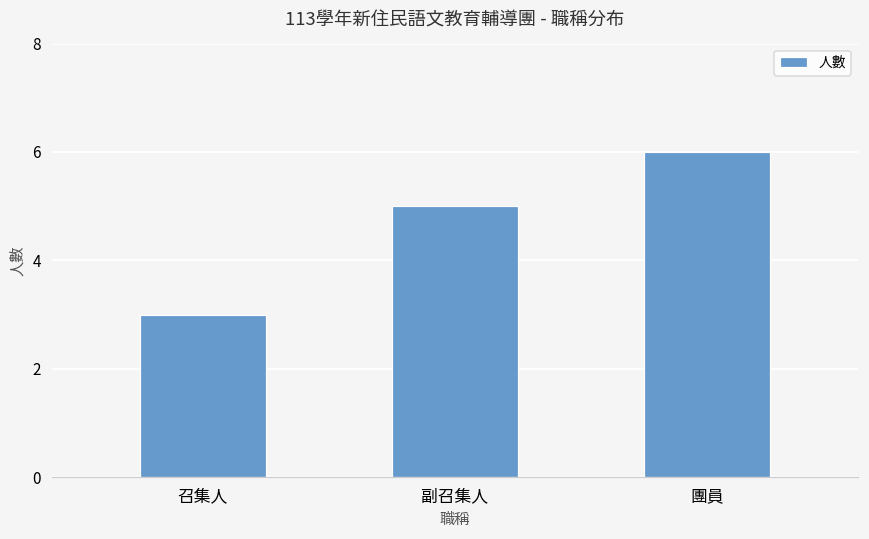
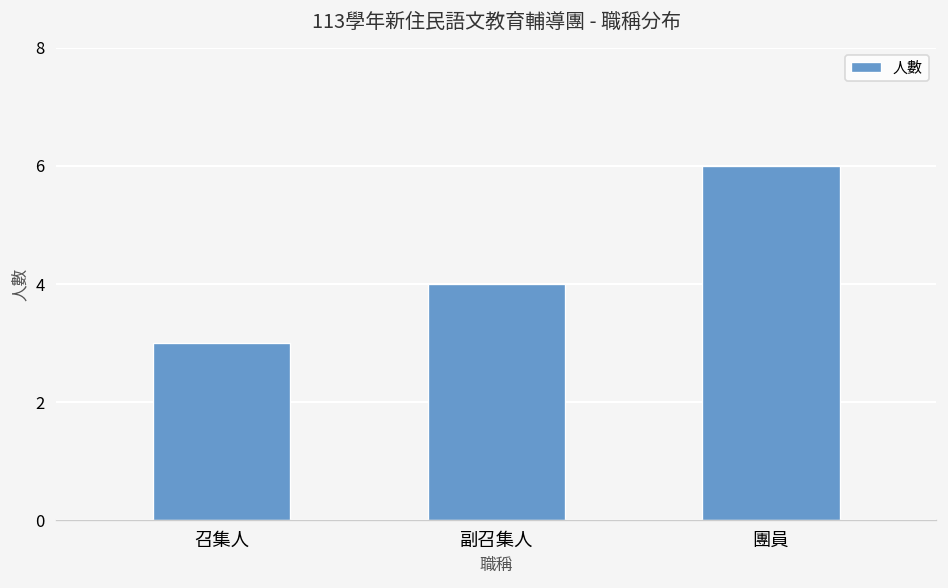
副召集人: 5 -> 4
